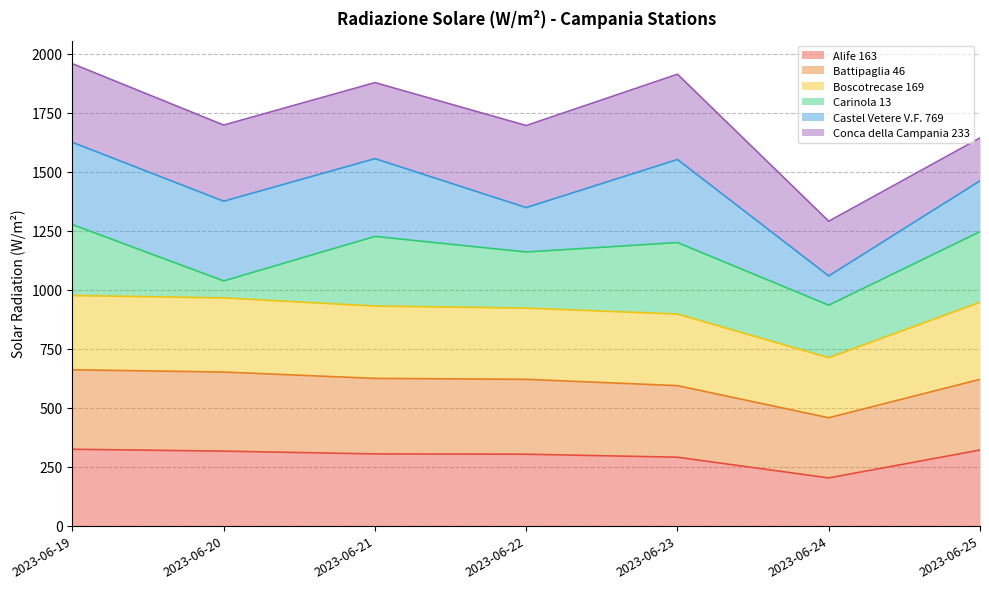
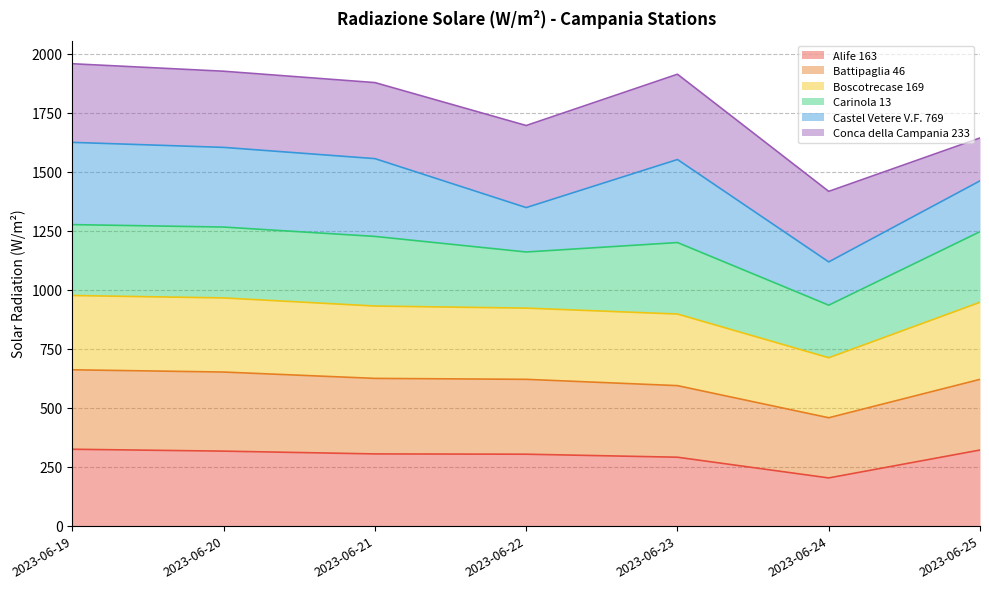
Carinola 13, 2023-06-20: 70 -> 300
Castel Vetere V.F. 769, 2023-06-24: 120 -> 180
Conca della Campania 233, 2023-06-24: 230 -> 300
